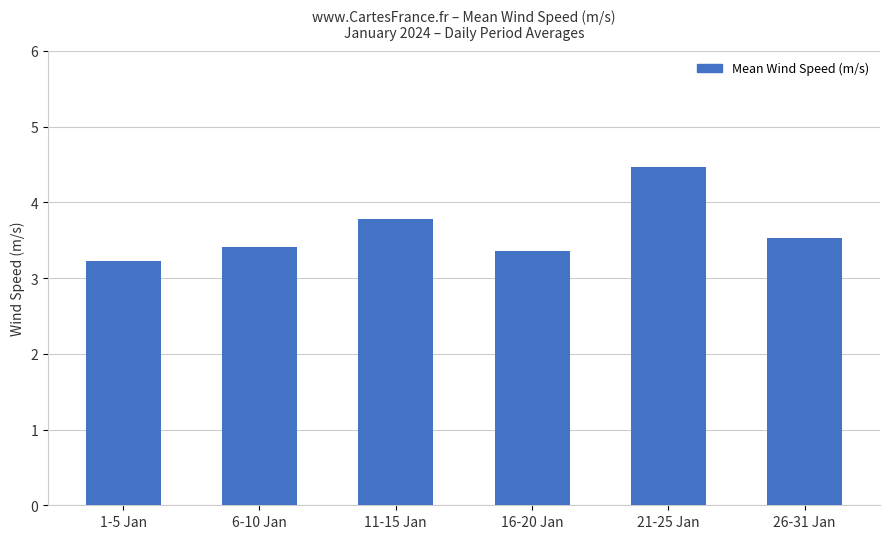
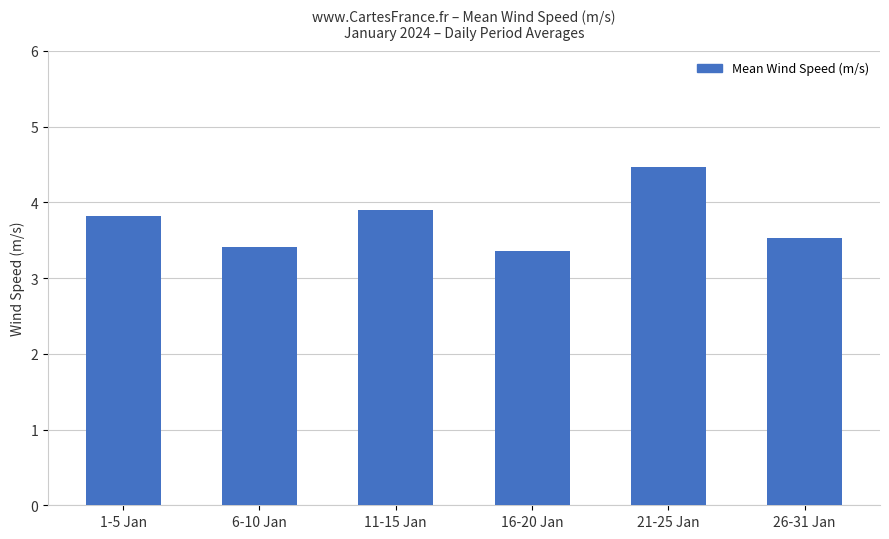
1-5 Jan: 3.2 -> 3.8
11-15 Jan: 3.8 -> 3.9
